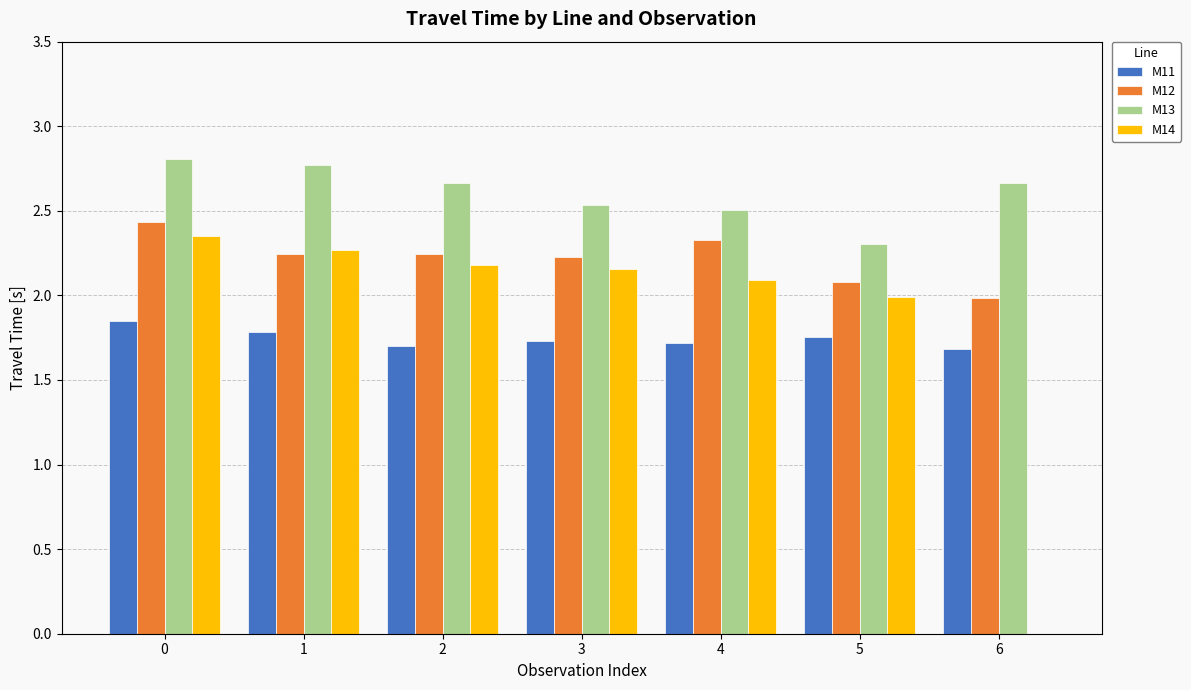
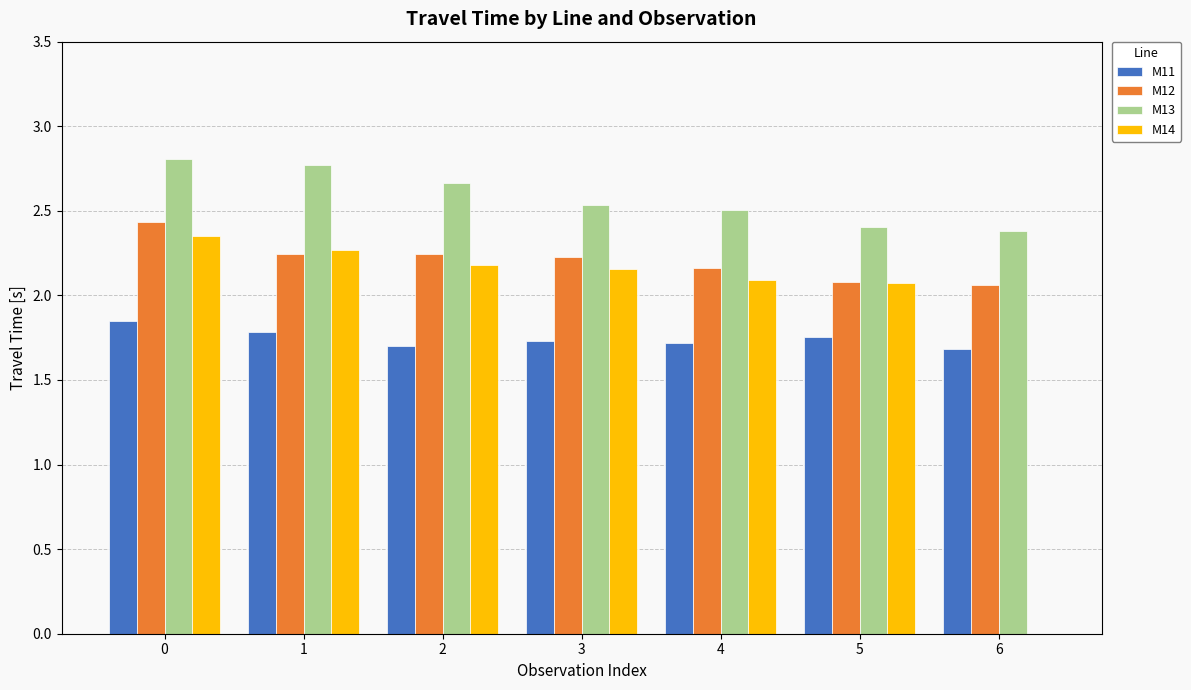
M12, 4: 2.33 -> 2.16
M13, 5: 2.30 -> 2.41
M14, 5: 1.99 -> 2.07
M12, 6: 1.98 -> 2.06
M13, 6: 2.67 -> 2.38
